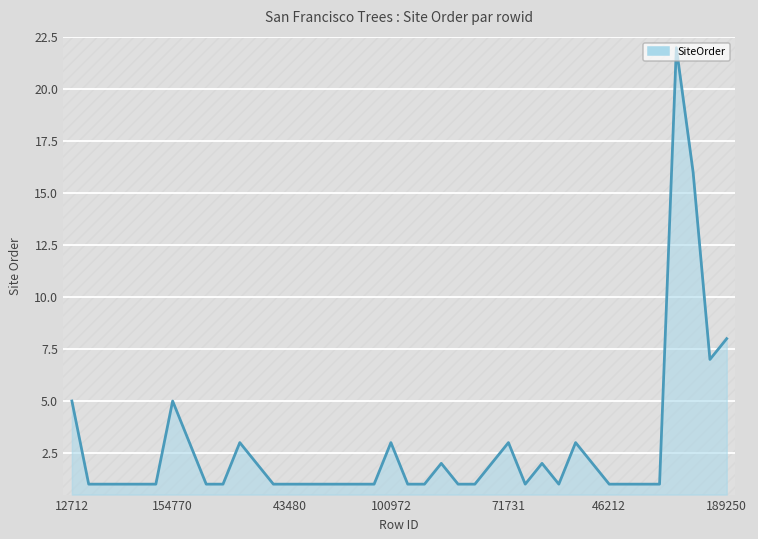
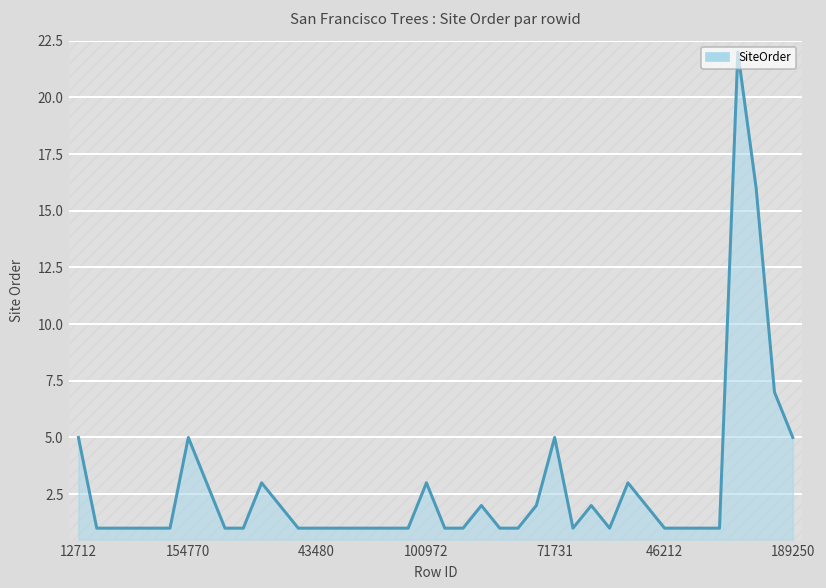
71731: 3 -> 5
189250: 8 -> 5
